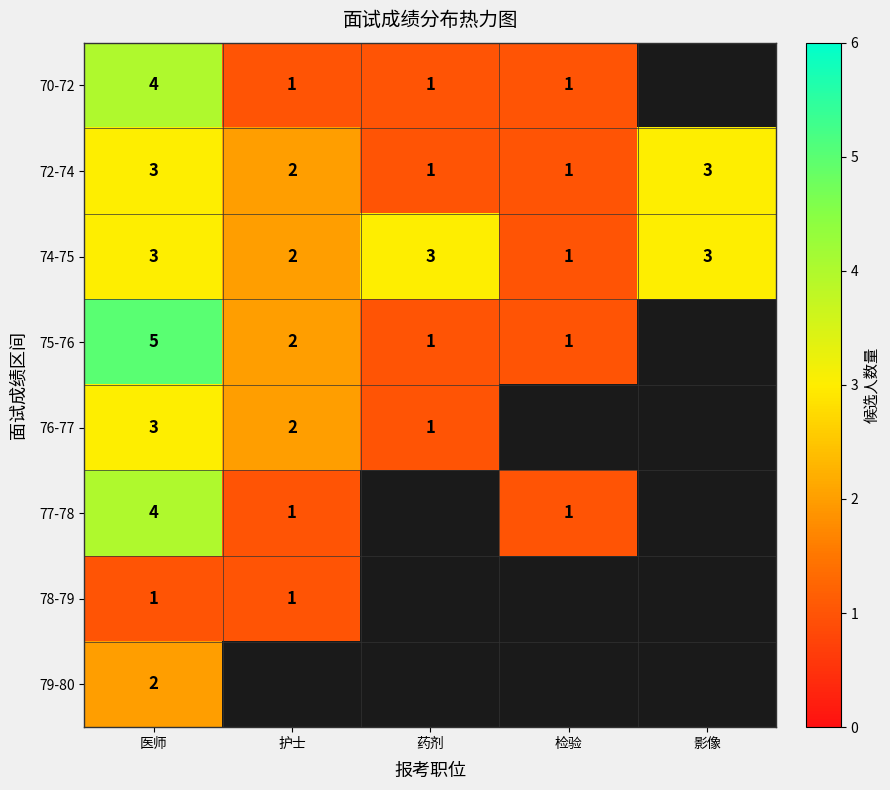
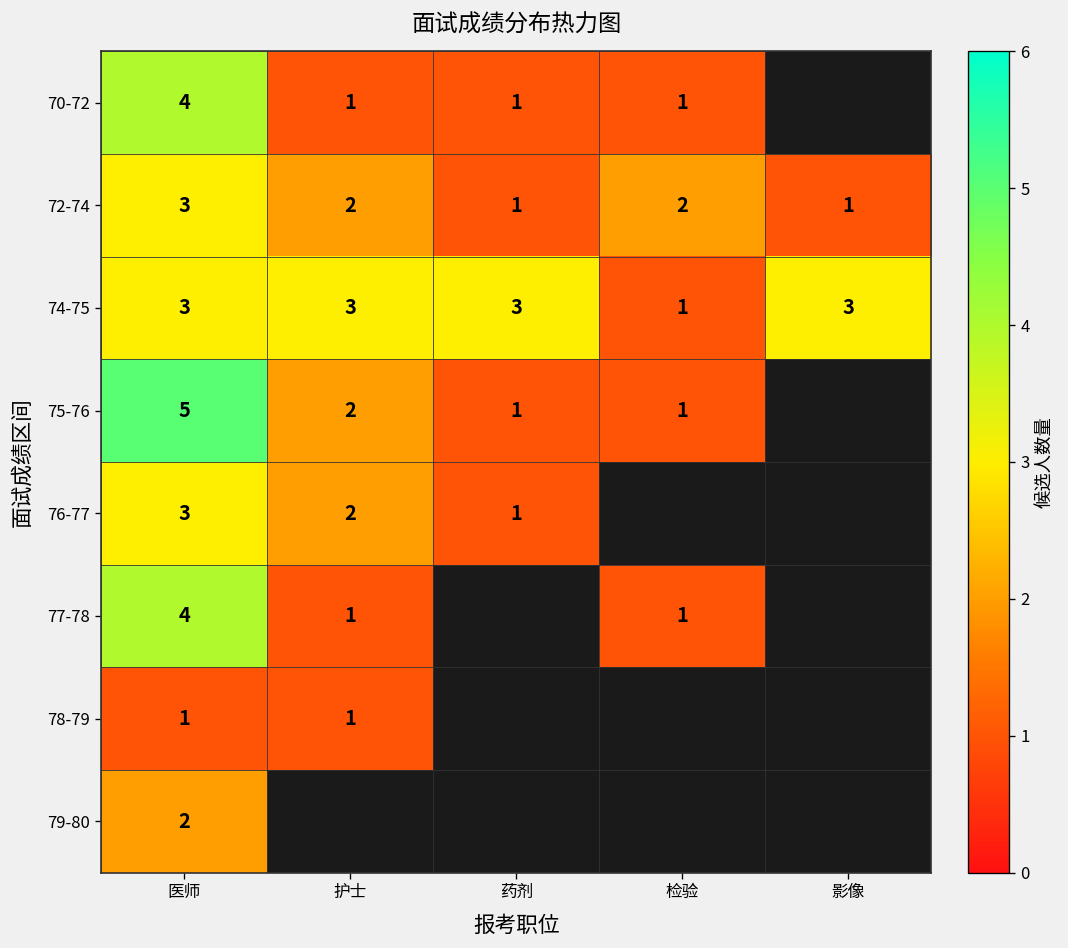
72-74, 检验: 1 -> 2
72-74, 影像: 3 -> 1
74-75, 护士: 2 -> 3
